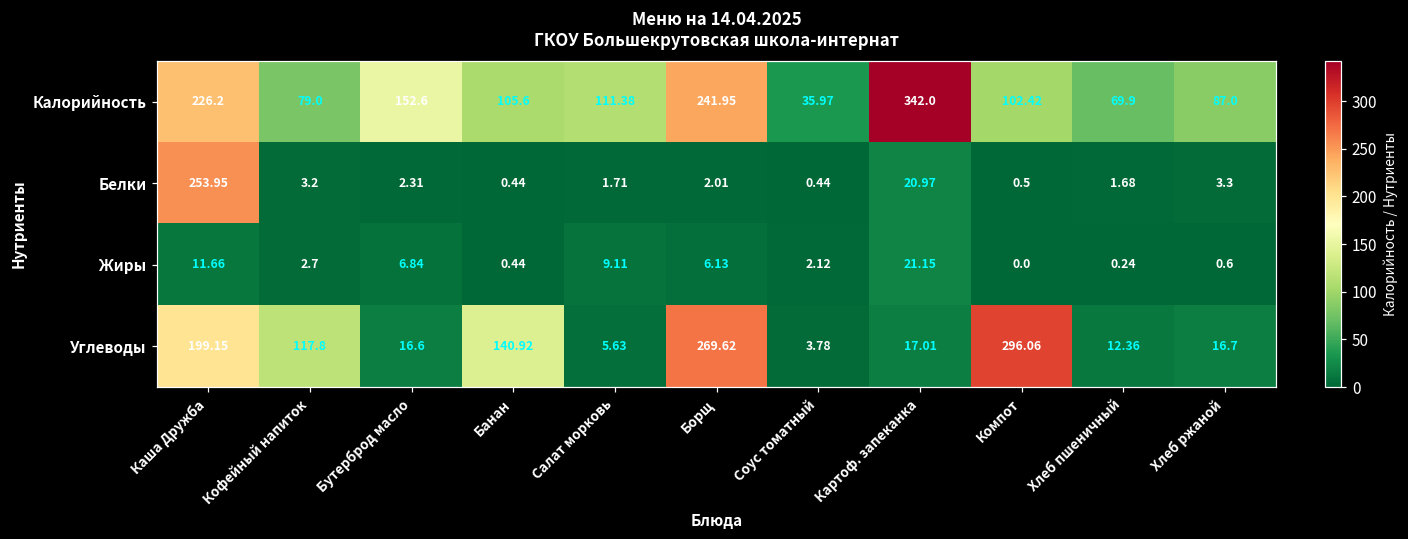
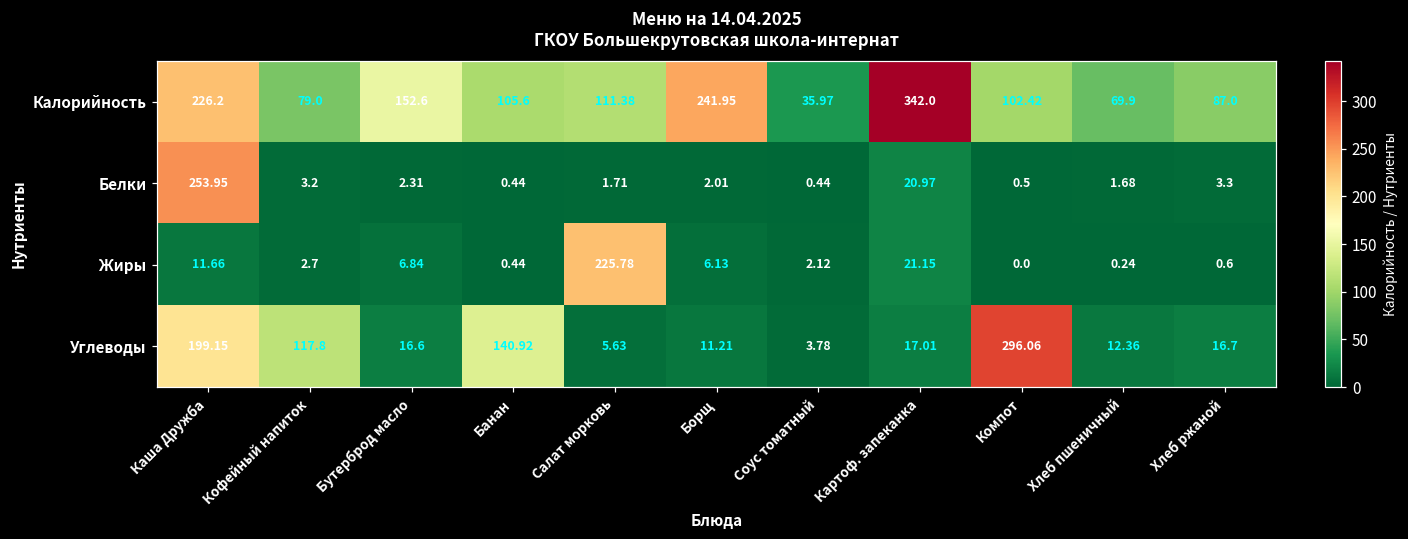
Жиры, Салат морковь: 9.11 -> 225.78
Углеводы, Борщ: 269.62 -> 11.21
